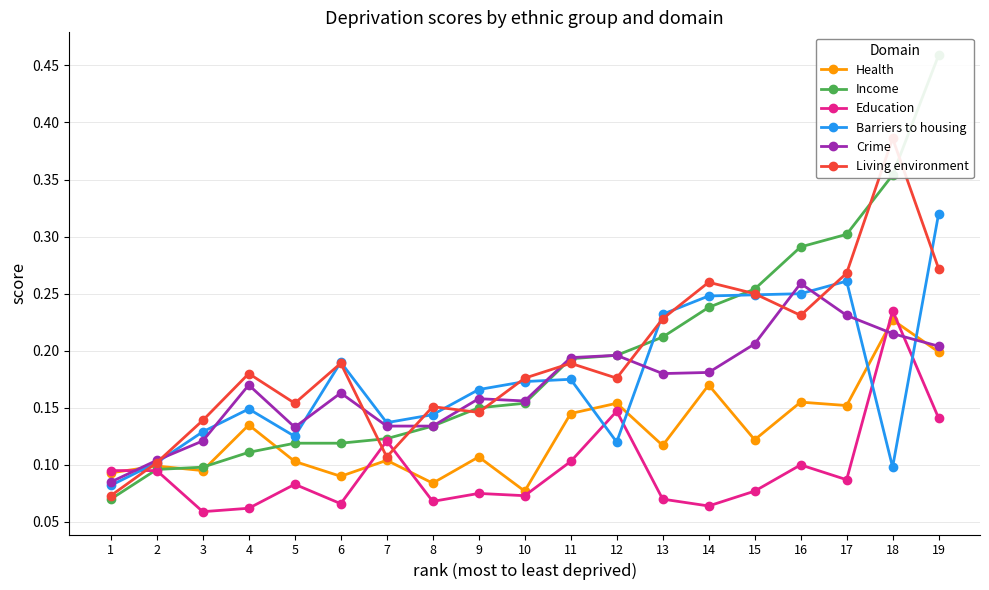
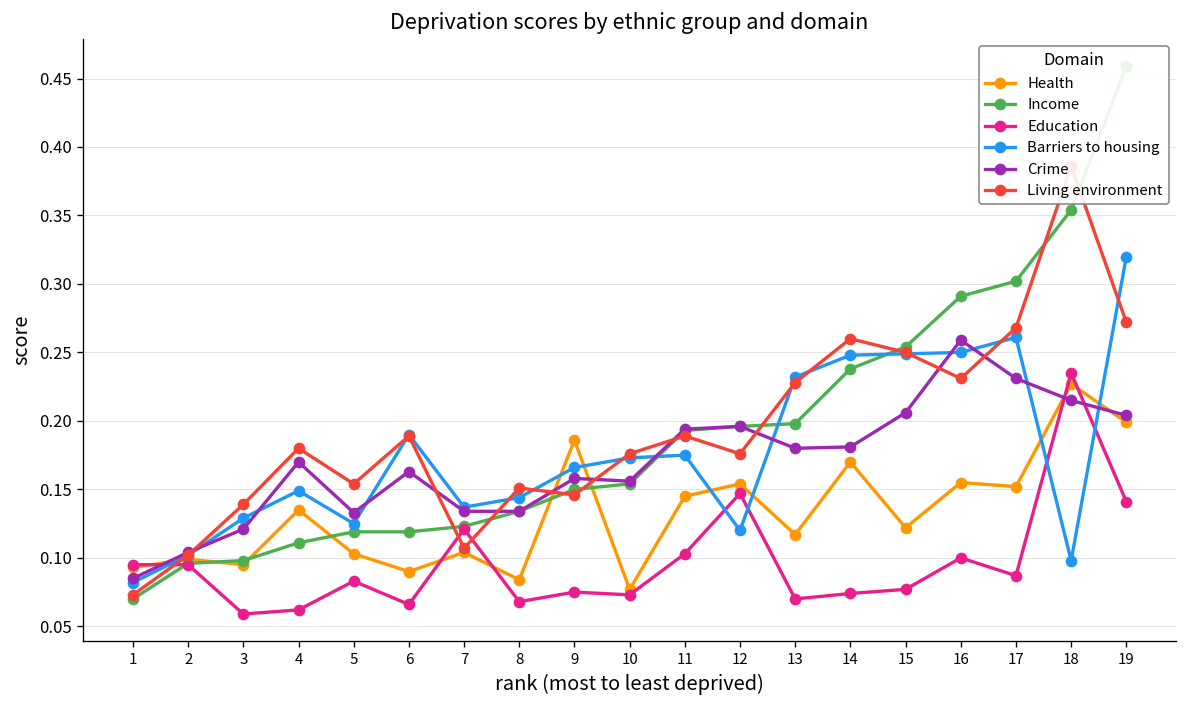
Health, 9: 0.107 -> 0.186
Income, 13: 0.212 -> 0.198
Education, 14: 0.064 -> 0.074
